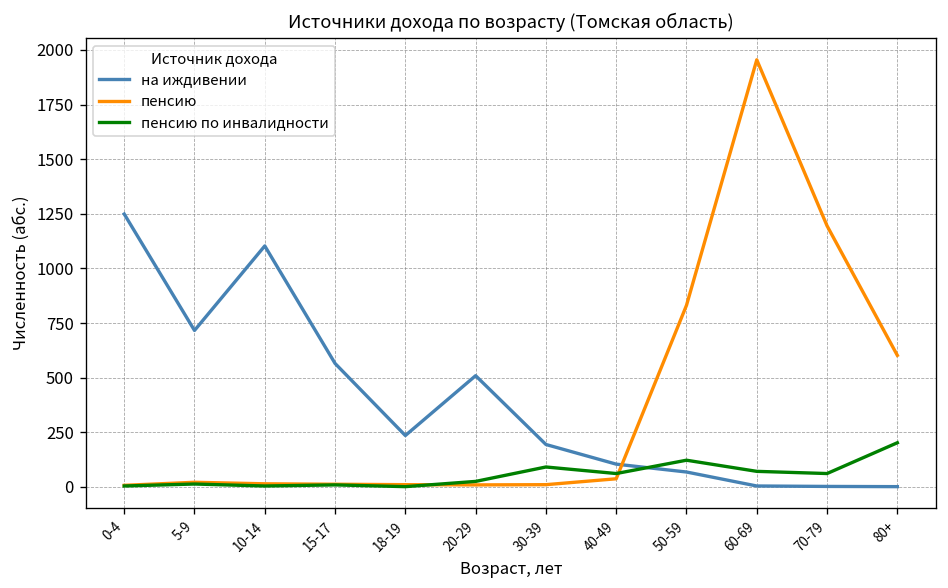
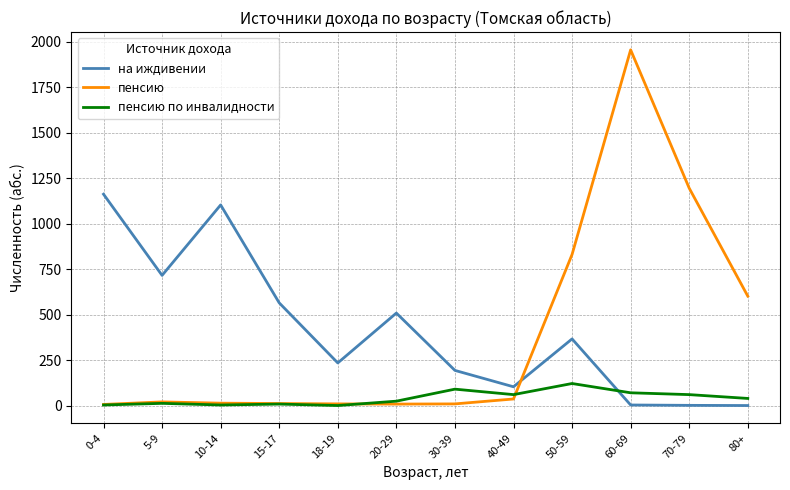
на иждивении, 0-4: 1250 -> 1160
на иждивении, 50-59: 70 -> 370
пенсию по инвалидности, 80+: 200 -> 40
